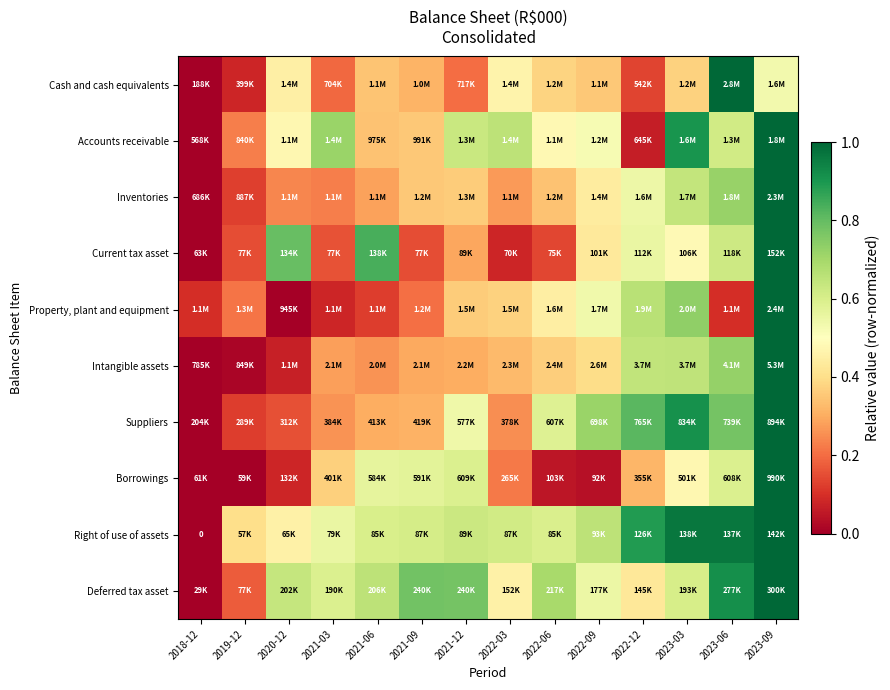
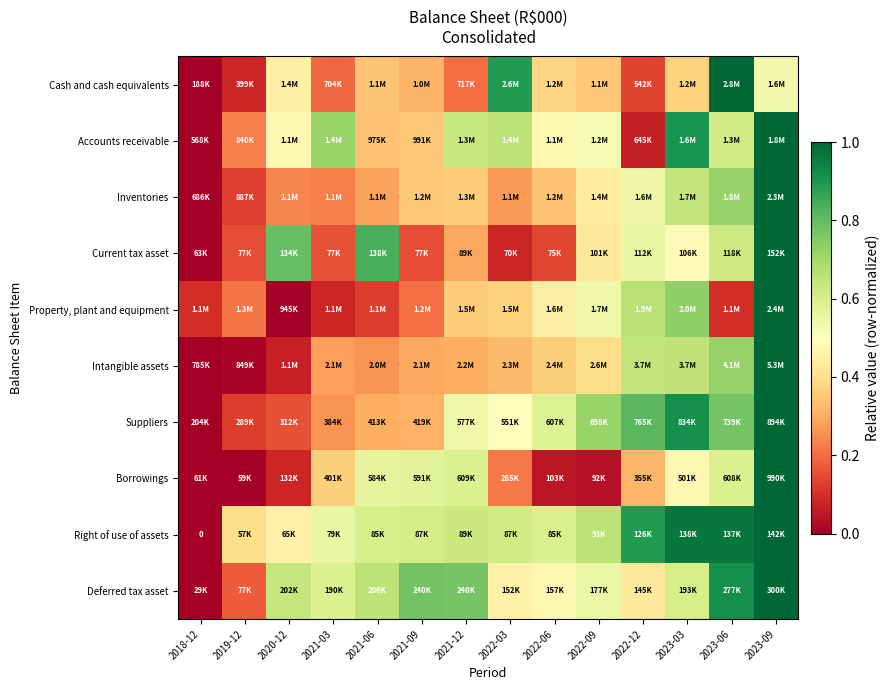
Cash and cash equivalents, 2022-03: 1.4M -> 2.6M
Suppliers, 2022-03: 378K -> 551K
Deferred tax asset, 2022-06: 217K -> 157K
